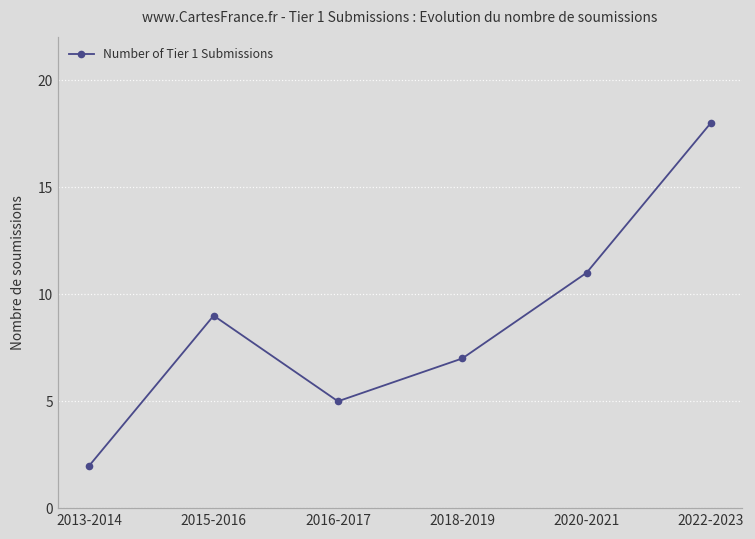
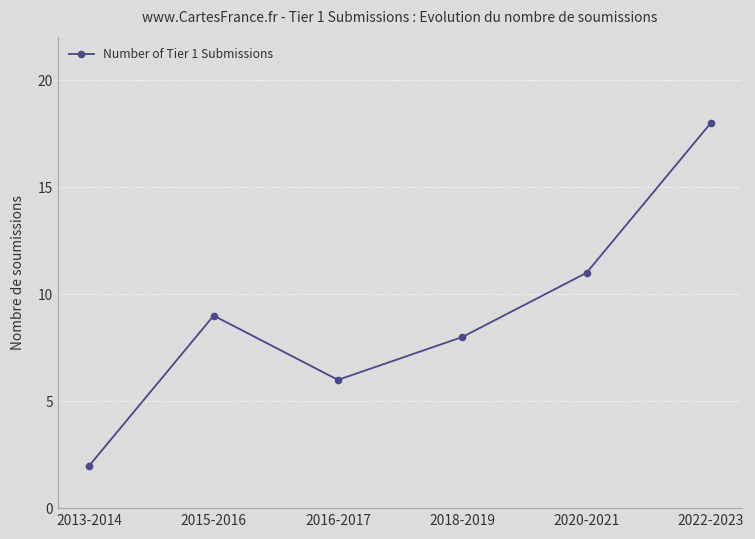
2016-2017: 5 -> 6
2018-2019: 7 -> 8
